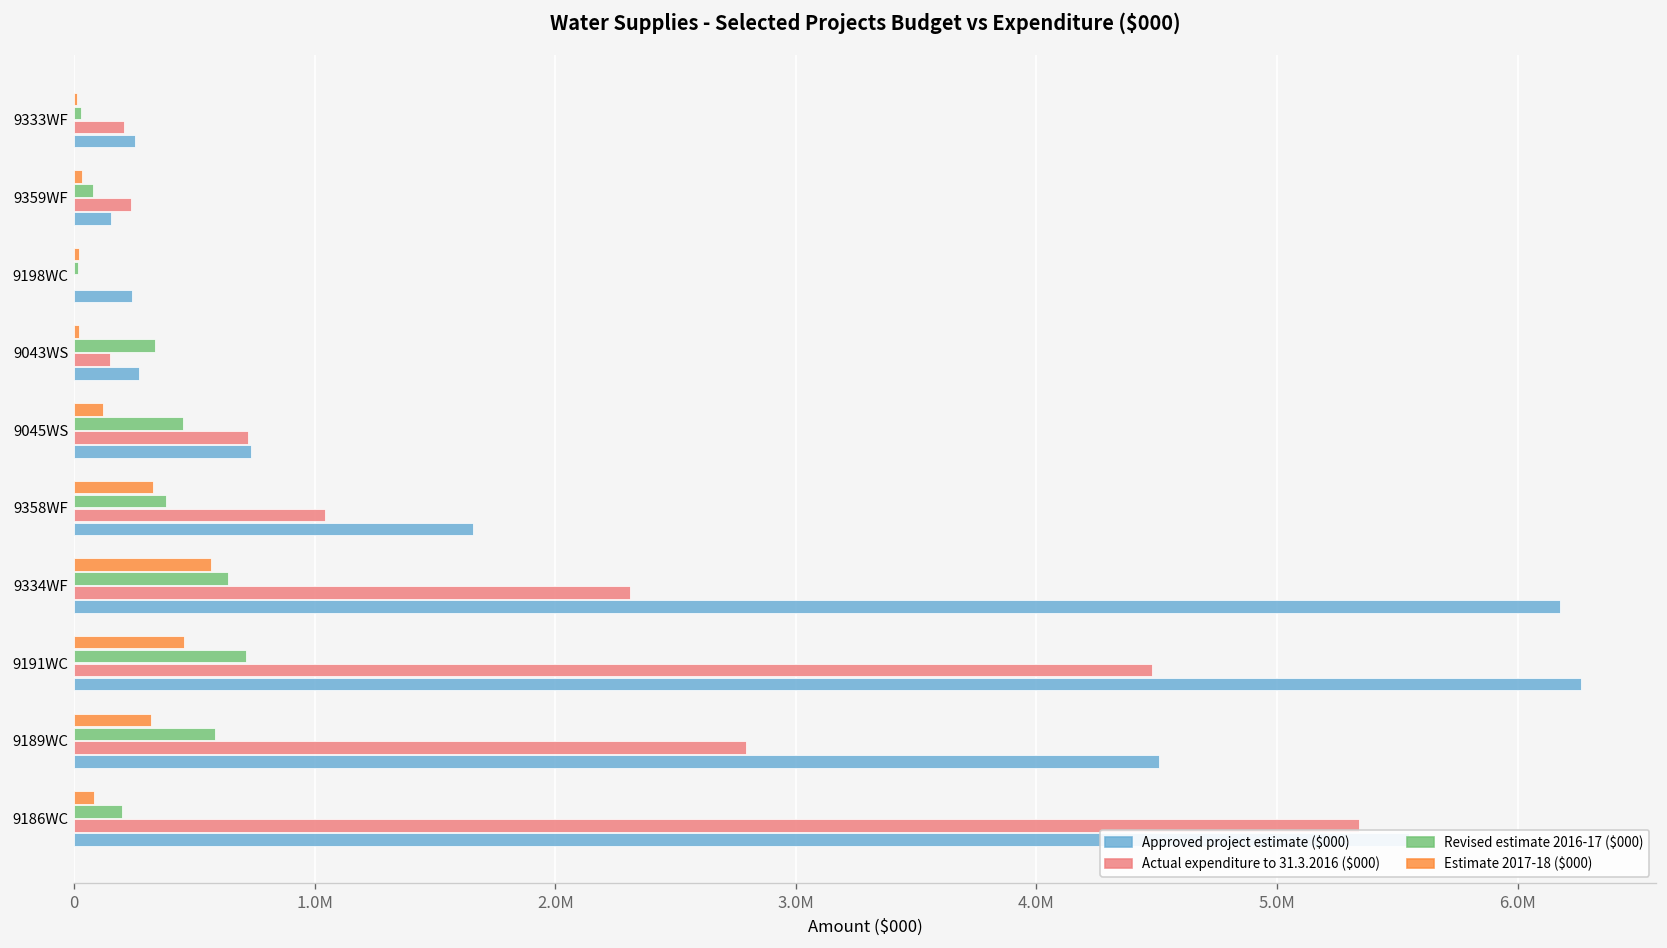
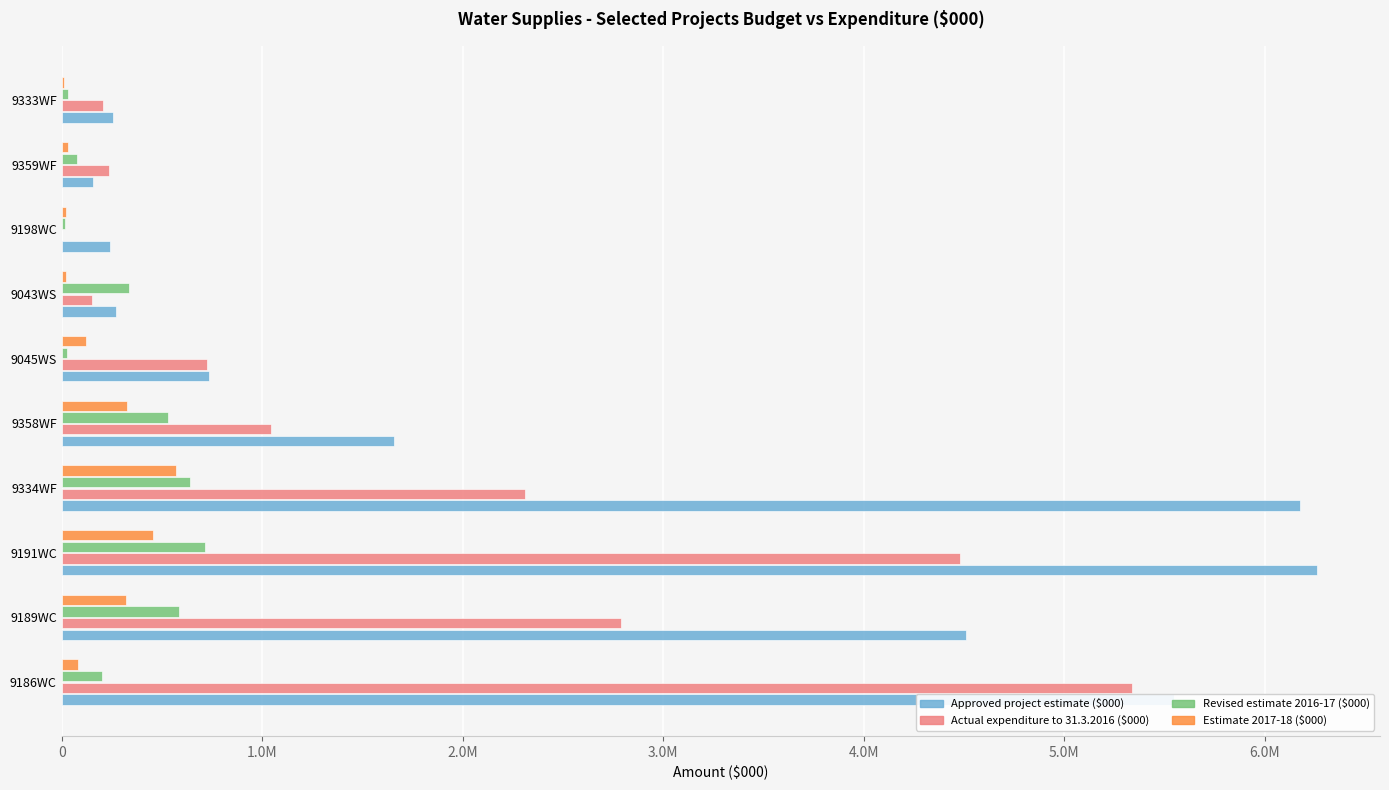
Revised estimate 2016-17 ($000), 9045WS: 450000 -> 30000
Revised estimate 2016-17 ($000), 9358WF: 380000 -> 530000
